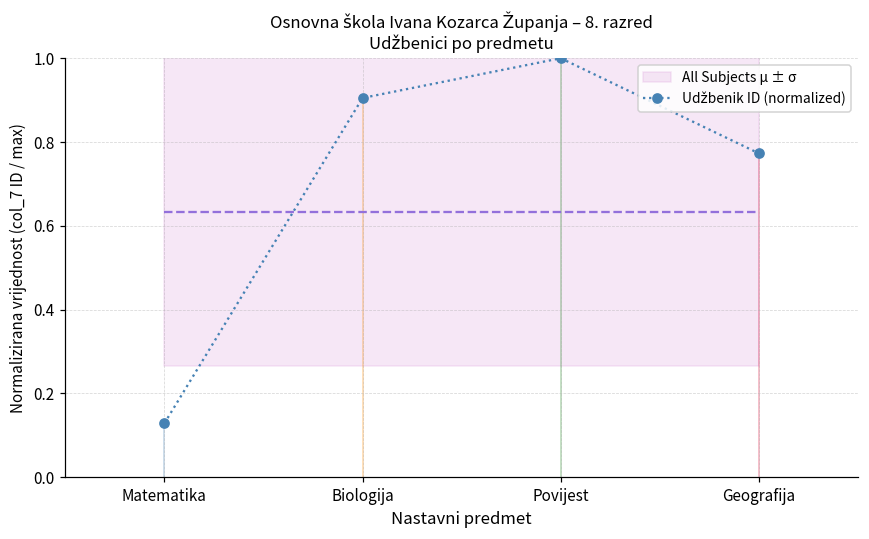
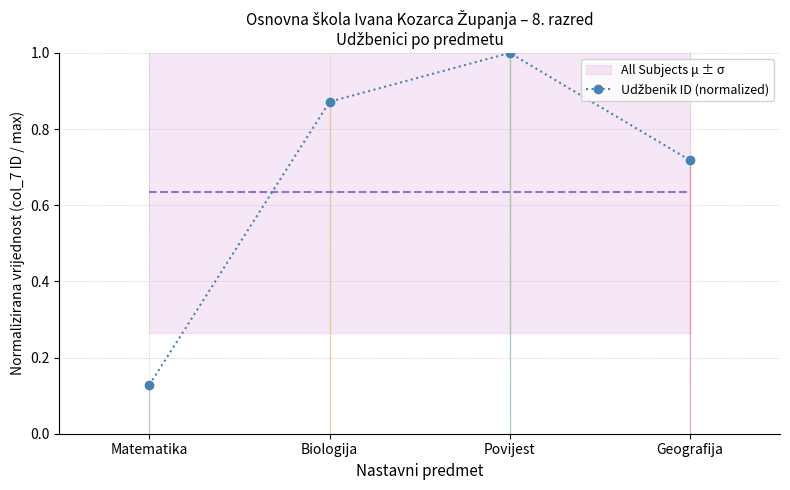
Udžbenik ID (normalized), Biologija: 0.91 -> 0.87
Udžbenik ID (normalized), Geografija: 0.77 -> 0.72
